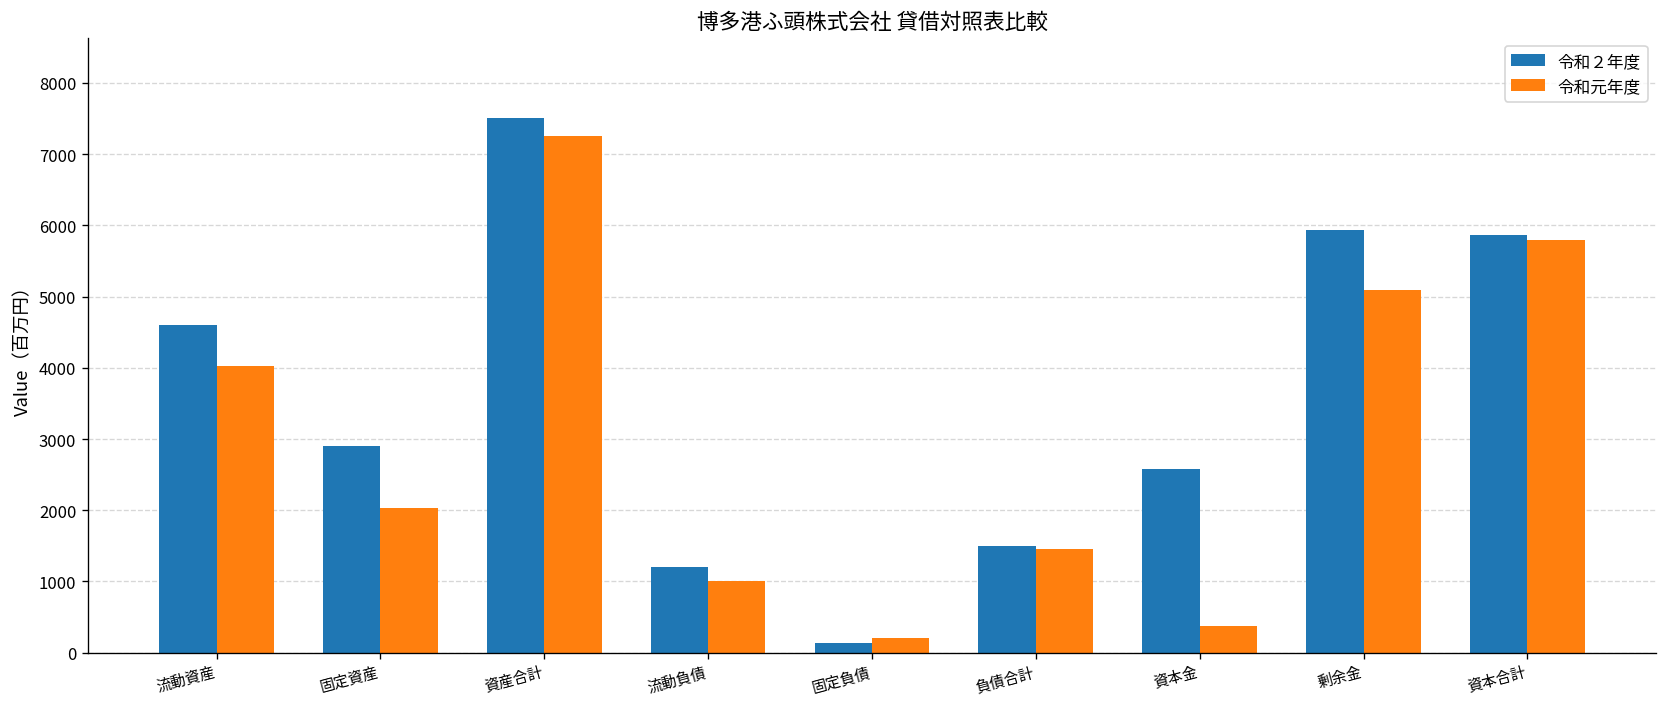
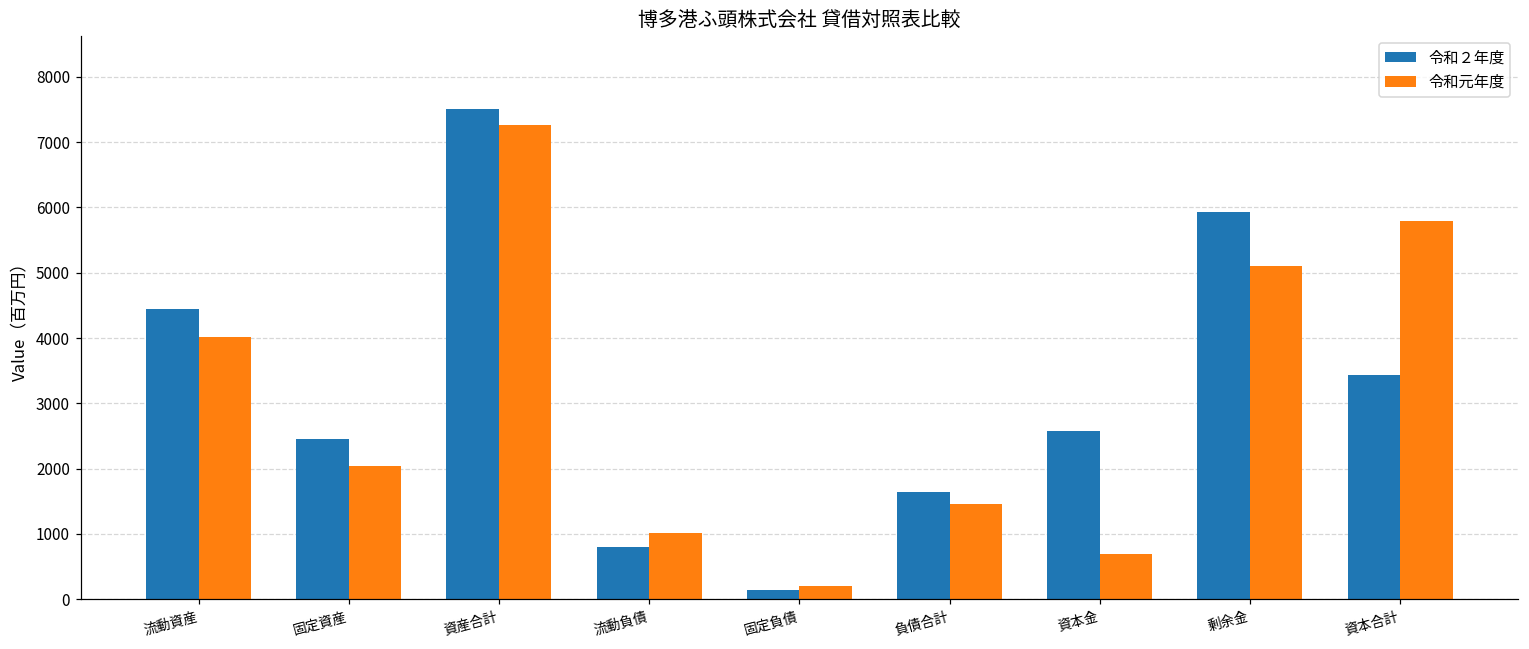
令和２年度, 流動資産: 4600 -> 4400
令和２年度, 固定資産: 2900 -> 2500
令和２年度, 流動負債: 1200 -> 800
令和２年度, 負債合計: 1500 -> 1600
令和元年度, 資本金: 400 -> 700
令和２年度, 資本合計: 5900 -> 3400
